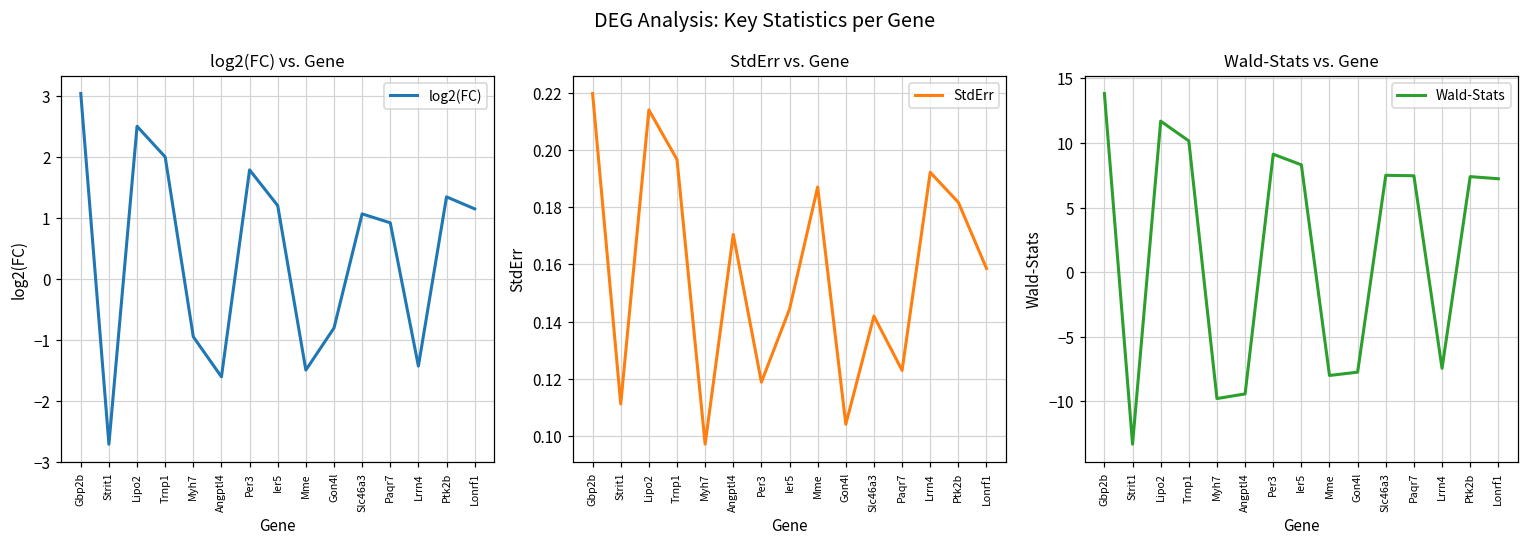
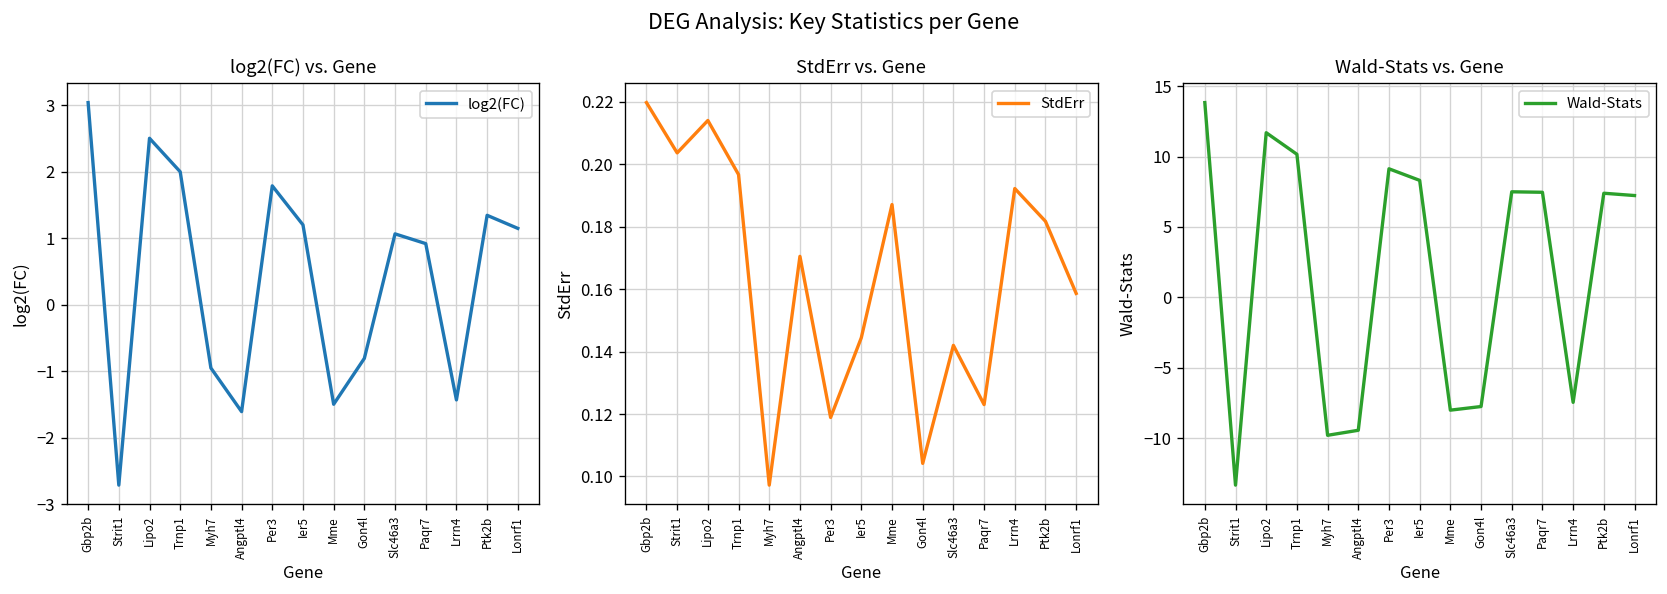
StdErr vs. Gene, Strit1: 0.111 -> 0.204
